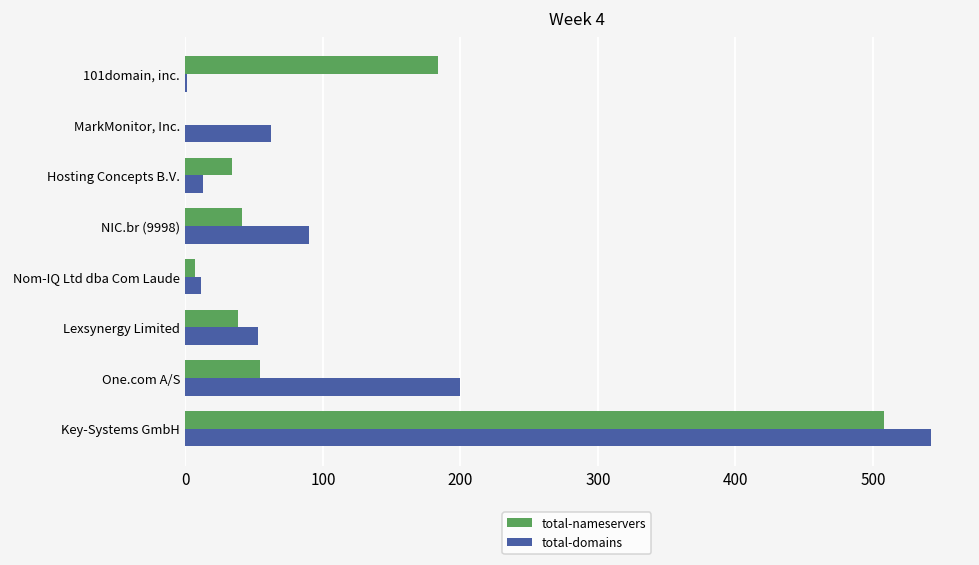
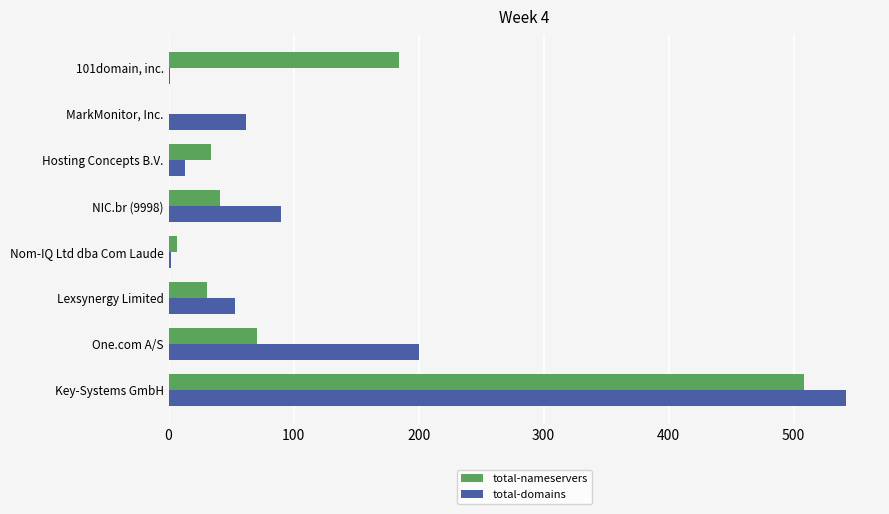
total-domains, Nom-IQ Ltd dba Com Laude: 11 -> 2
total-nameservers, Lexsynergy Limited: 38 -> 31
total-nameservers, One.com A/S: 54 -> 71
